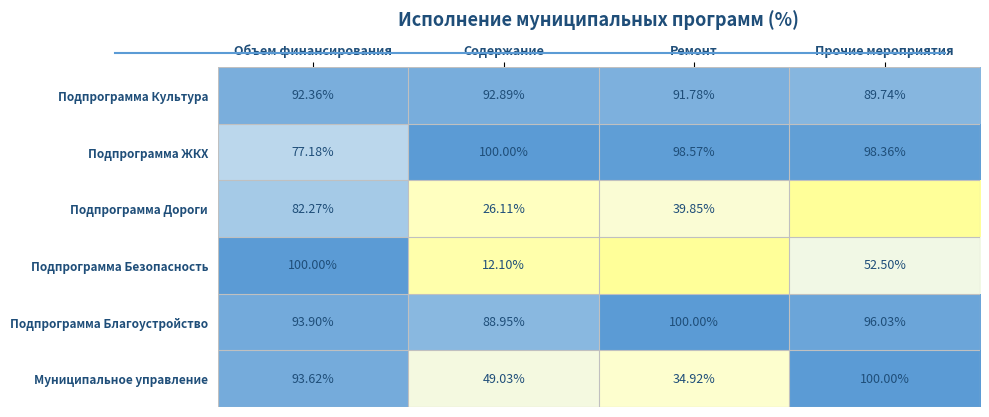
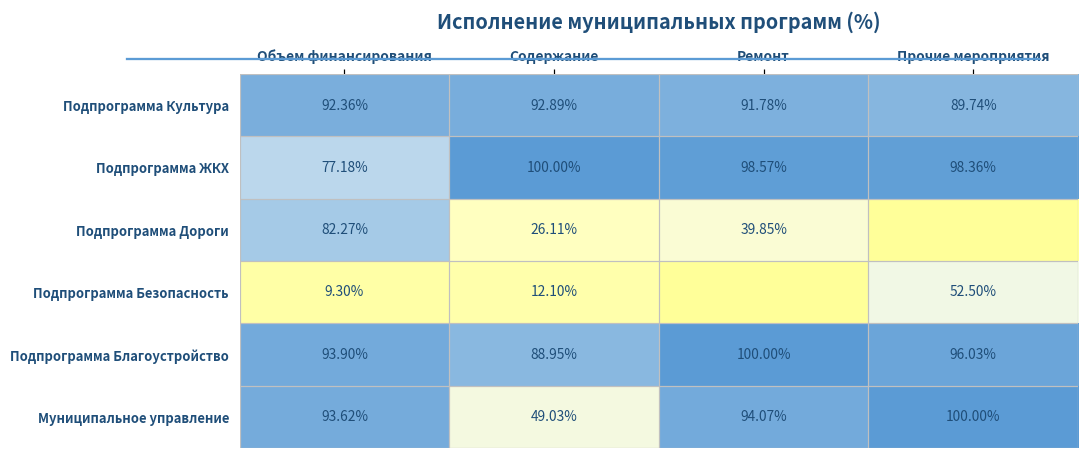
Подпрограмма Безопасность, Объем финансирования: 100.00% -> 9.30%
Муниципальное управление, Ремонт: 34.92% -> 94.07%
